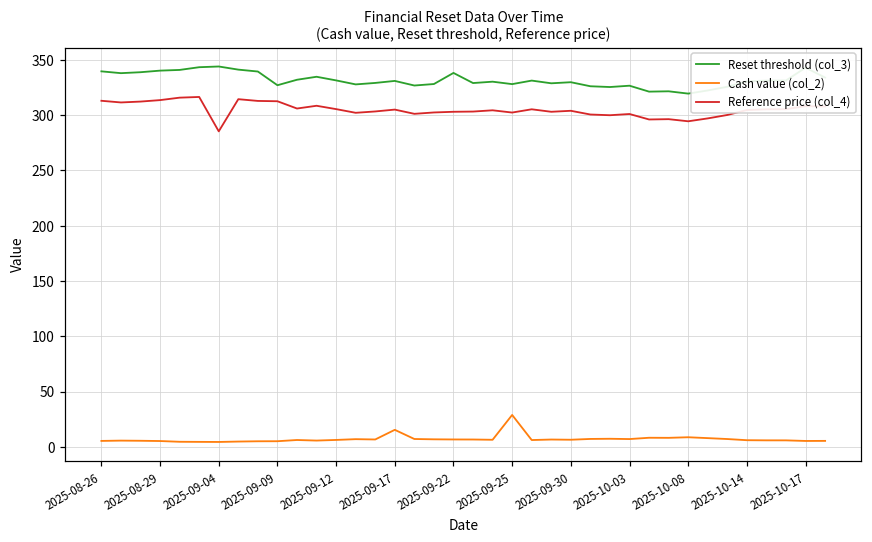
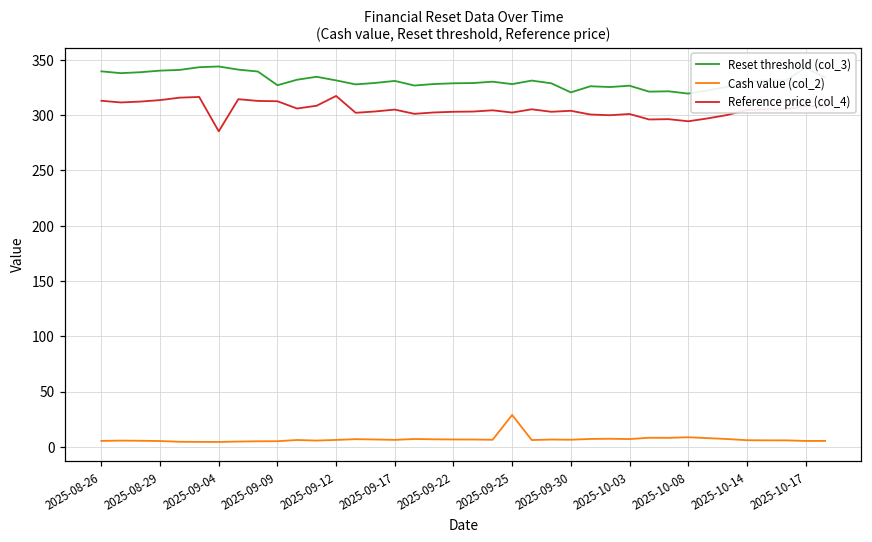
Reference price (col_4), 2025-09-12: 305 -> 317
Cash value (col_2), 2025-09-17: 15 -> 6
Reset threshold (col_3), 2025-09-22: 338 -> 329
Reset threshold (col_3), 2025-09-30: 330 -> 321
